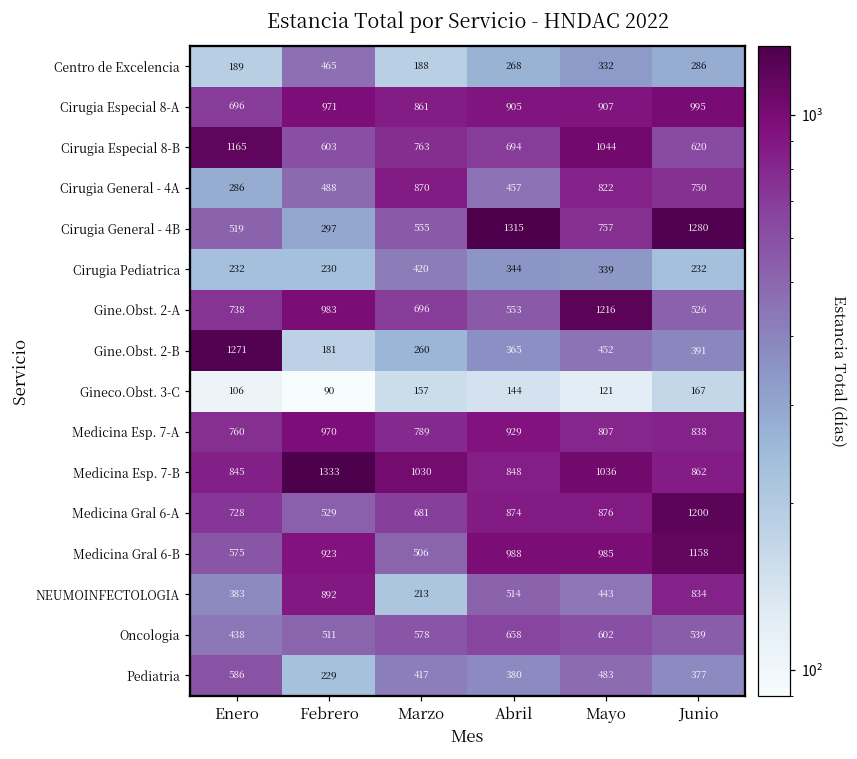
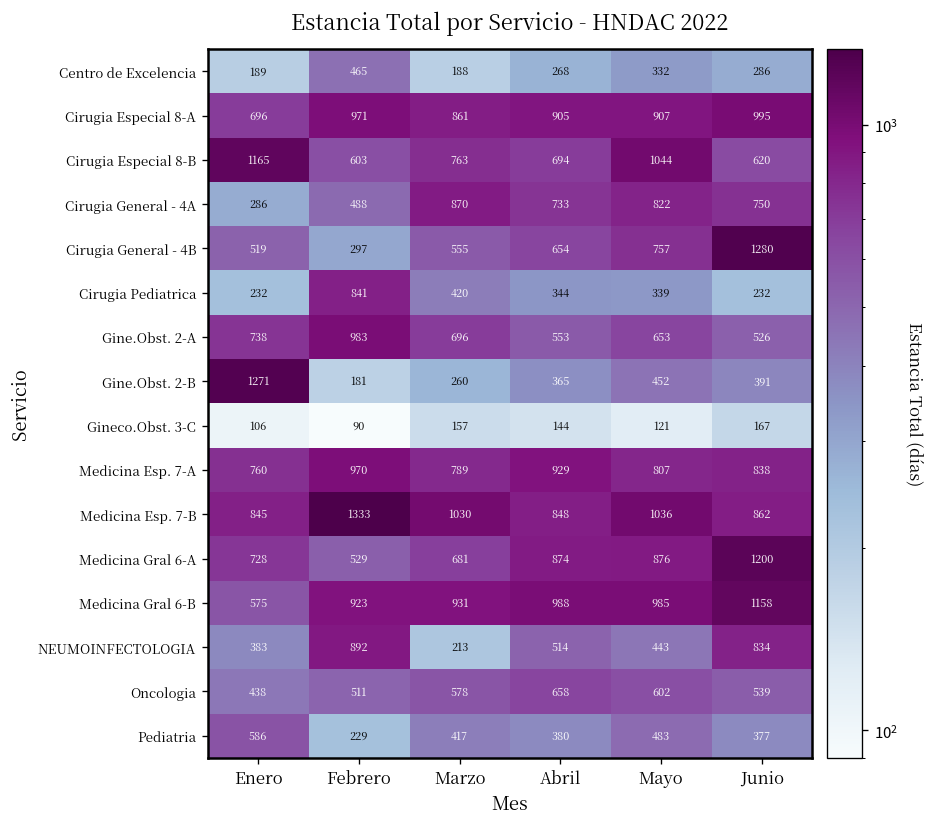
Cirugia General - 4A, Abril: 457 -> 733
Cirugia General - 4B, Abril: 1315 -> 654
Cirugia Pediatrica, Febrero: 230 -> 841
Gine.Obst. 2-A, Mayo: 1216 -> 653
Medicina Gral 6-B, Marzo: 506 -> 931
